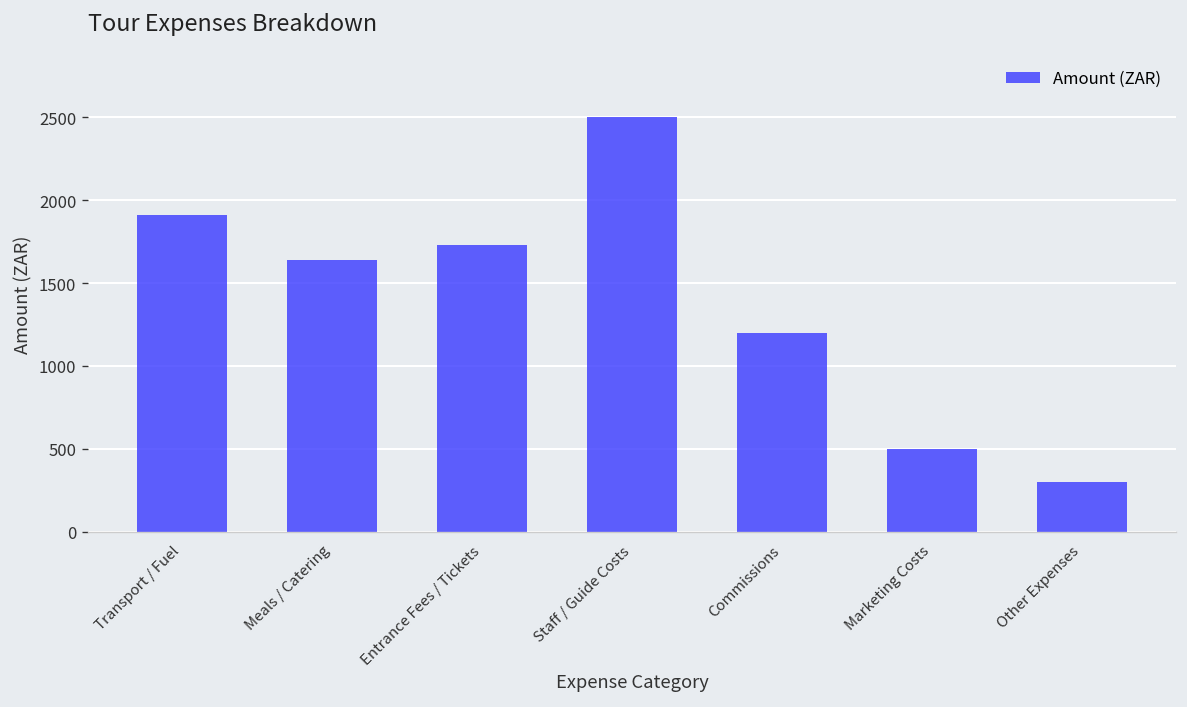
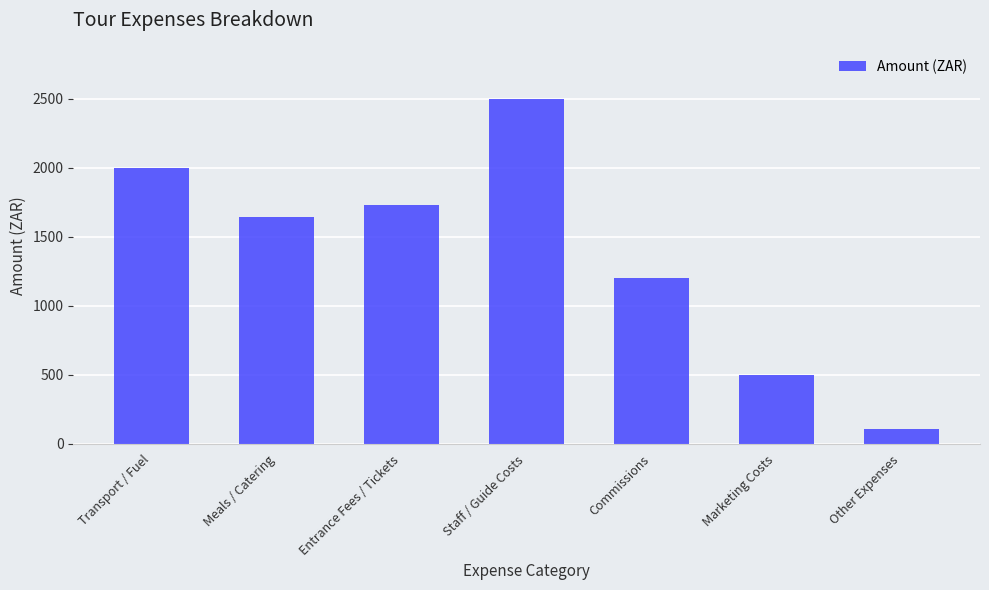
Transport / Fuel: 1910 -> 2000
Other Expenses: 300 -> 110
